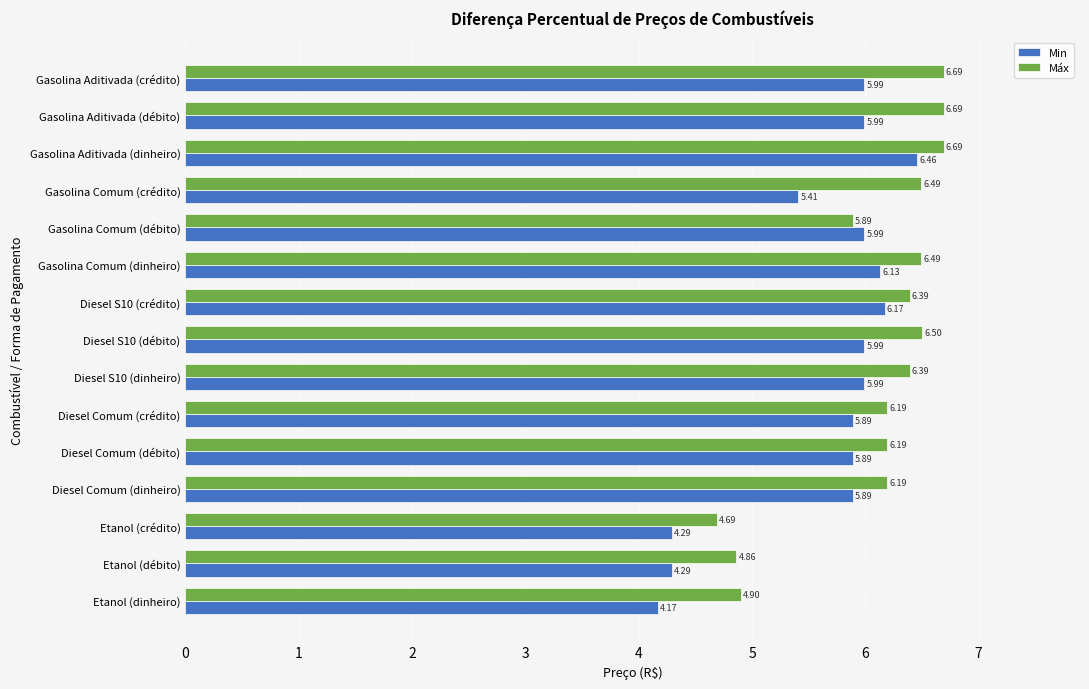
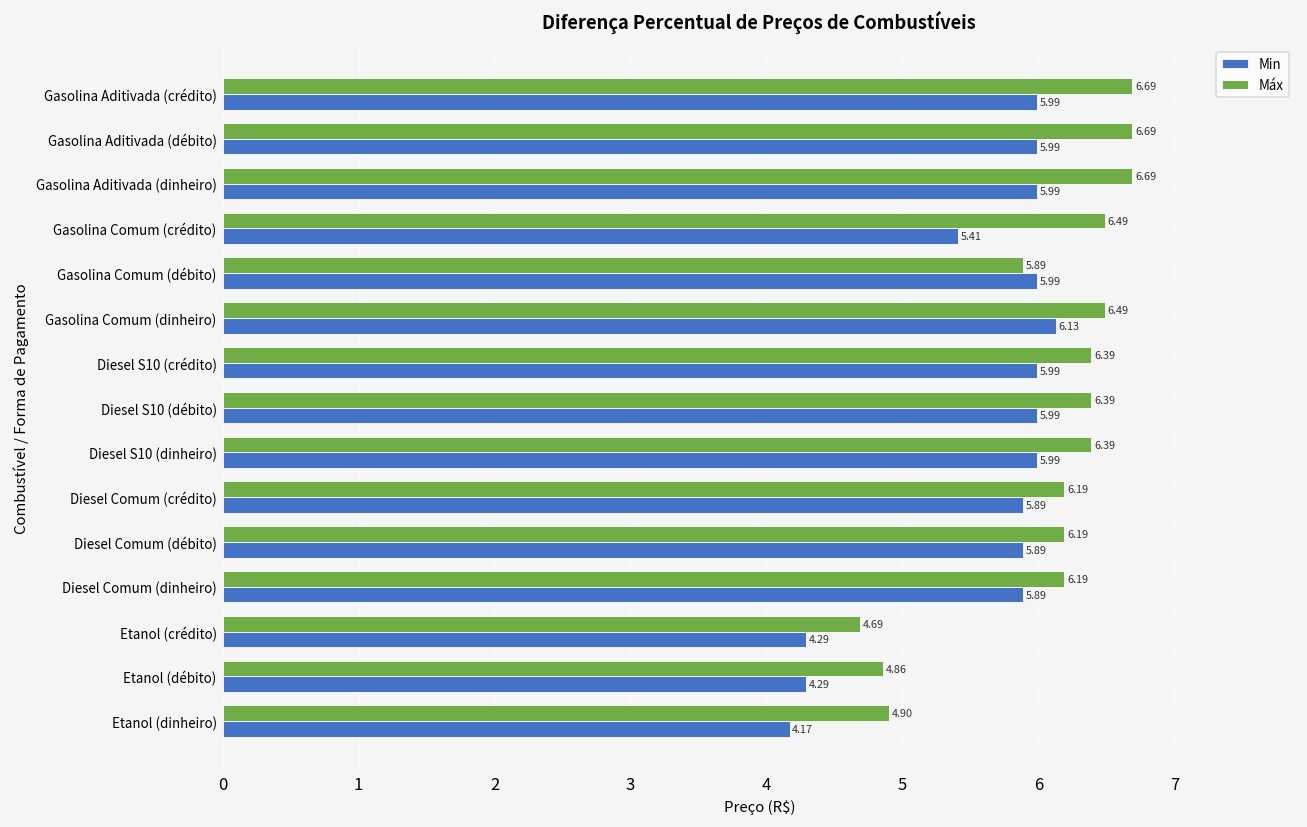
Min, Gasolina Aditivada (dinheiro): 6.46 -> 5.99
Min, Diesel S10 (crédito): 6.17 -> 5.99
Máx, Diesel S10 (débito): 6.50 -> 6.39
